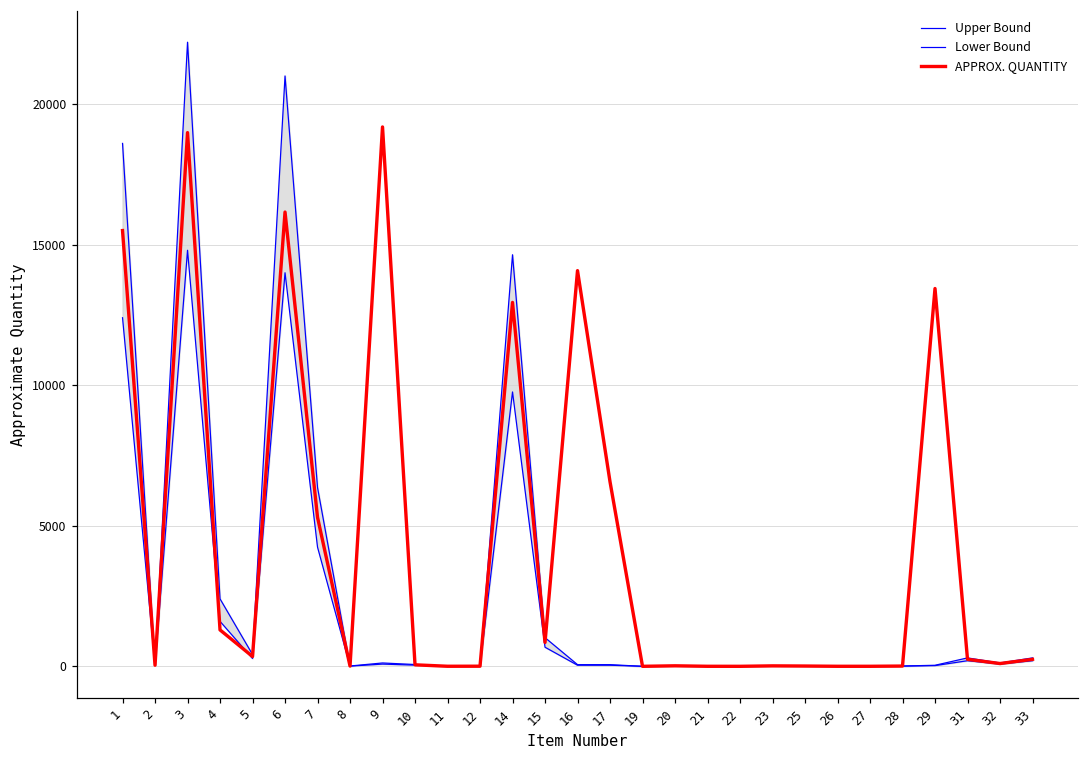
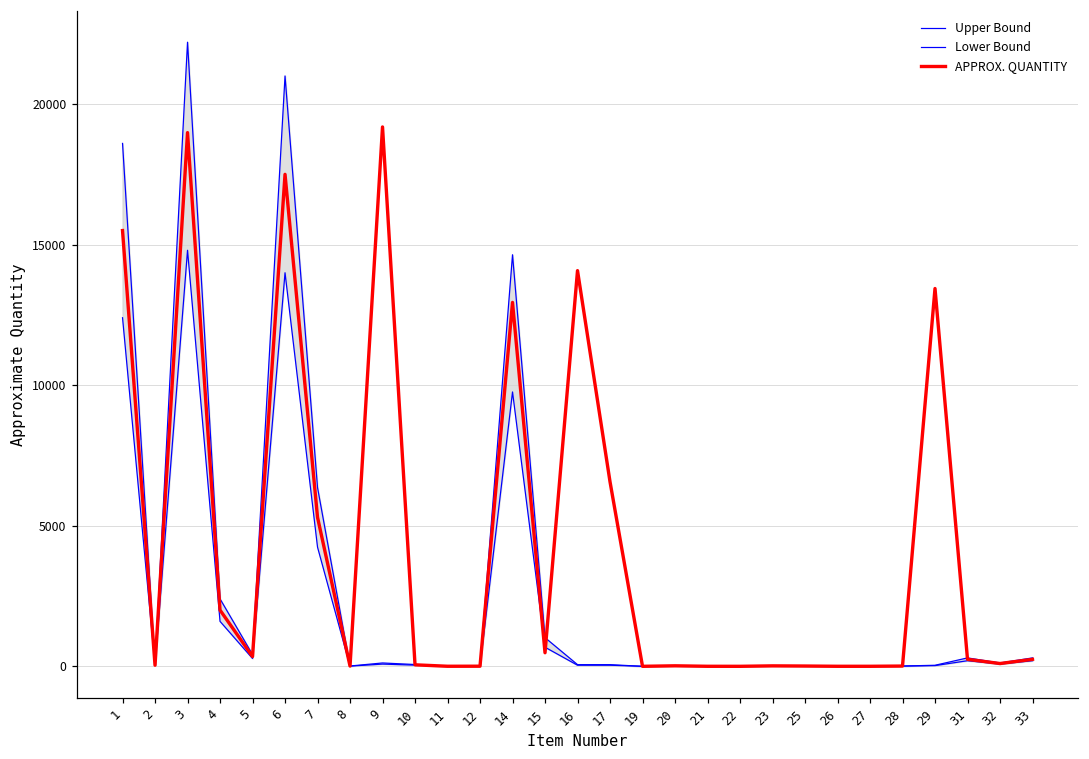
APPROX. QUANTITY, 4: 1300 -> 2000
APPROX. QUANTITY, 6: 16200 -> 17500
APPROX. QUANTITY, 15: 900 -> 500
